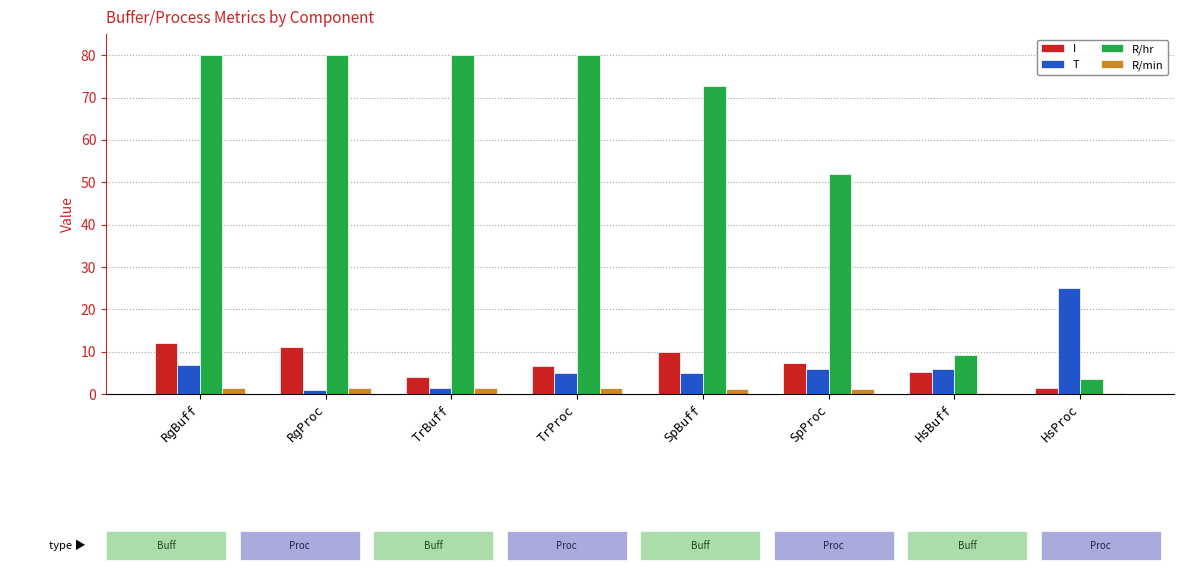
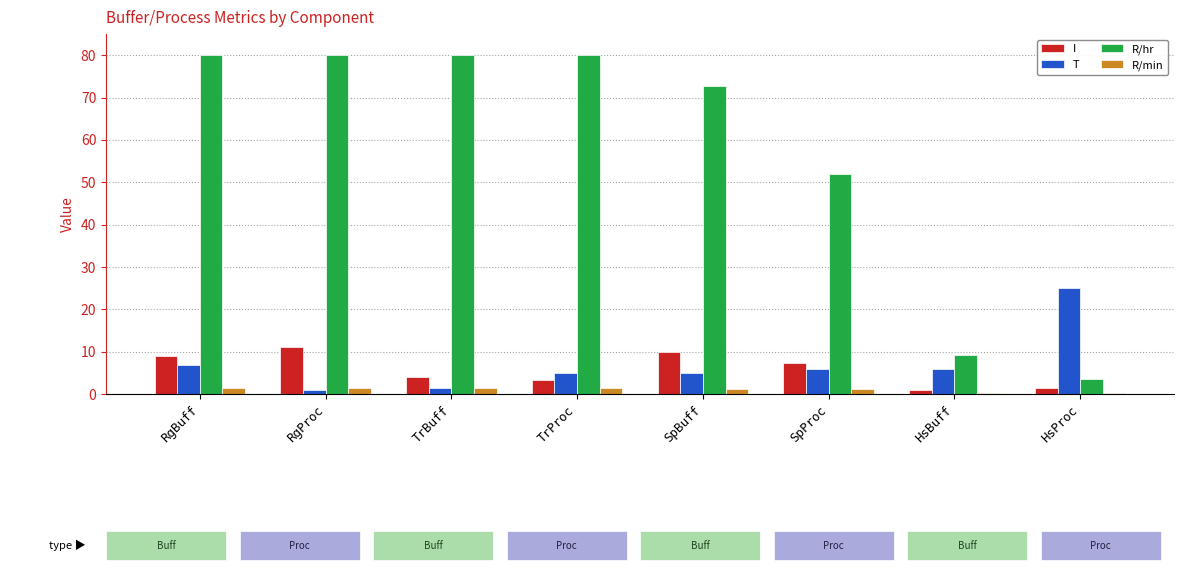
I, RgBuff: 12 -> 9
I, TrProc: 7 -> 3
I, HsBuff: 5 -> 1
